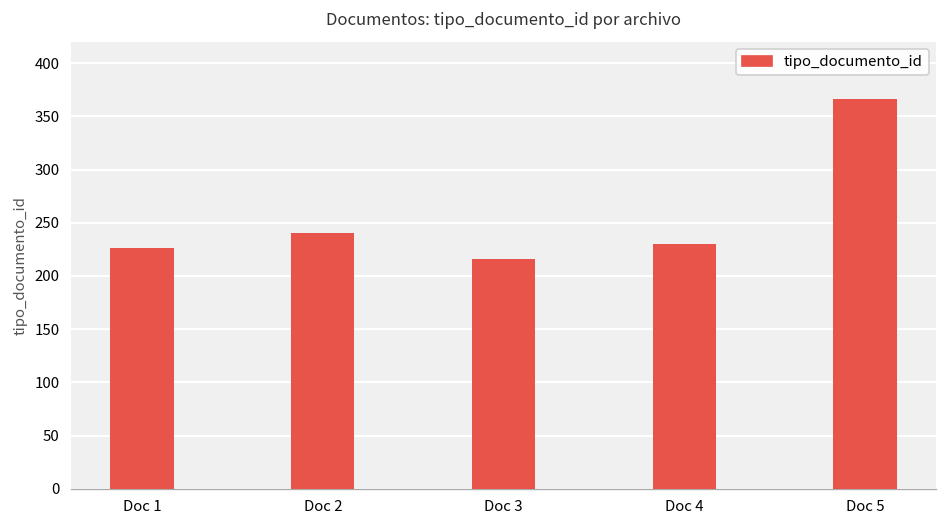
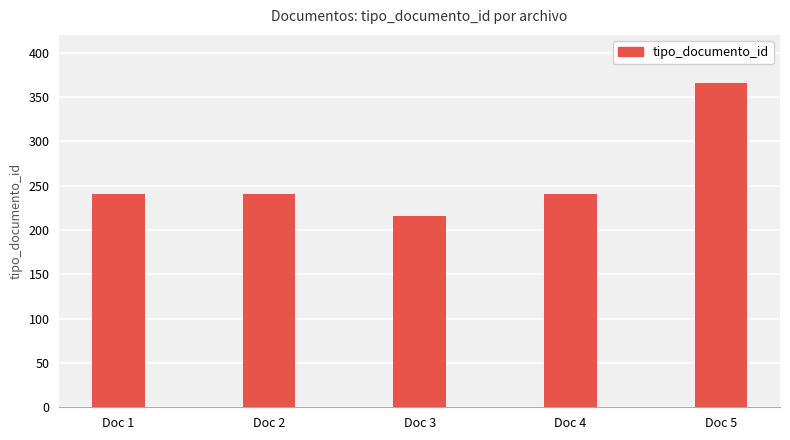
Doc 1: 230 -> 240
Doc 4: 230 -> 240
